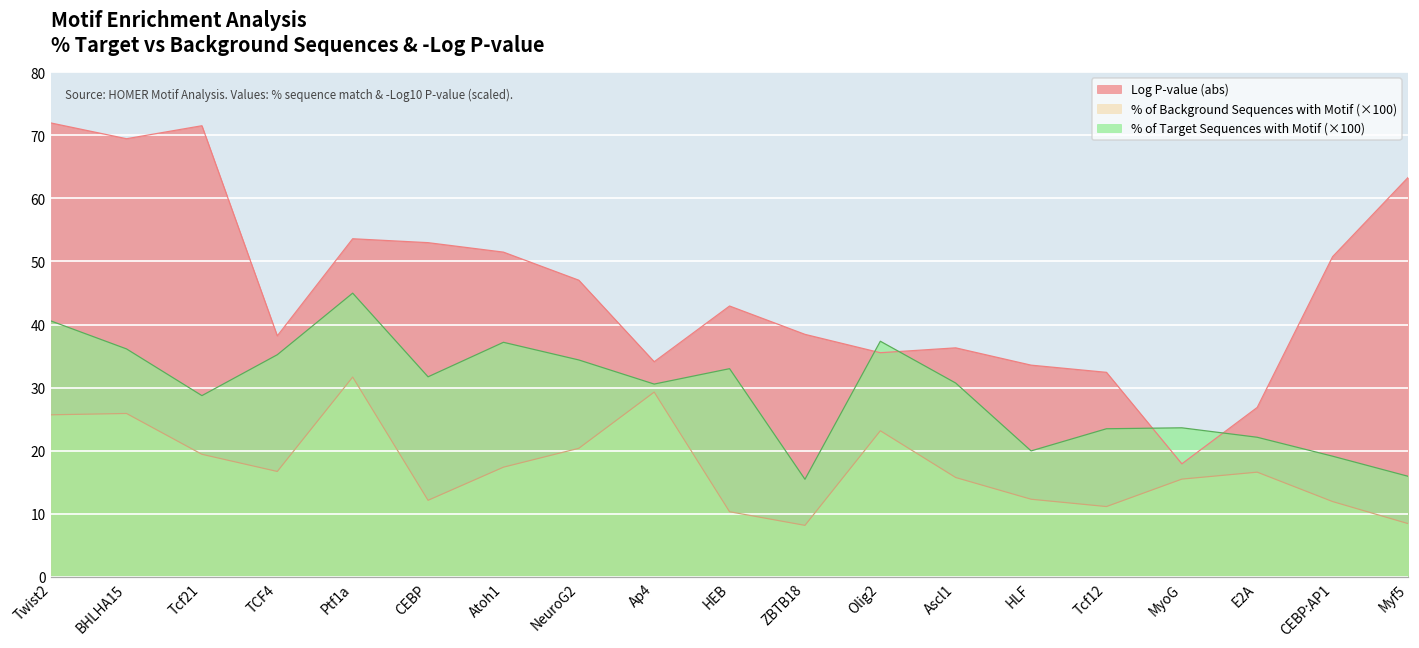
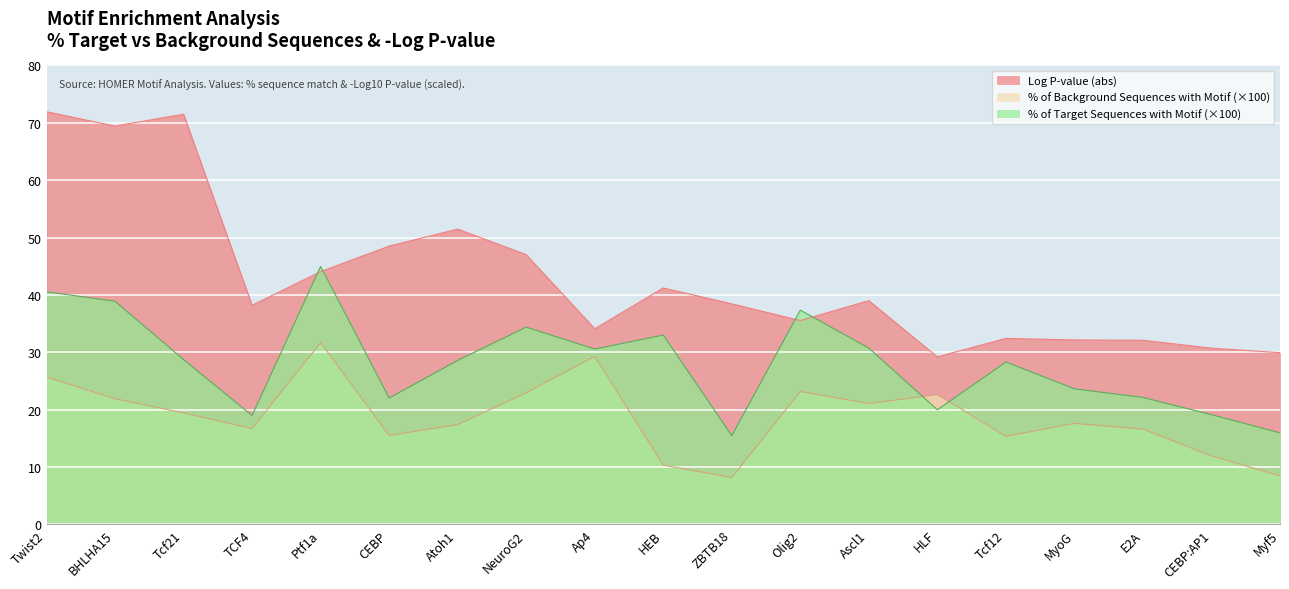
% of Background Sequences with Motif (×100), BHLHA15: 26 -> 22
% of Target Sequences with Motif (×100), BHLHA15: 36 -> 39
% of Target Sequences with Motif (×100), TCF4: 35 -> 19
Log P-value (abs), Ptf1a: 54 -> 44
Log P-value (abs), CEBP: 53 -> 49
% of Background Sequences with Motif (×100), CEBP: 12 -> 16
% of Target Sequences with Motif (×100), CEBP: 32 -> 22
% of Target Sequences with Motif (×100), Atoh1: 37 -> 29
% of Background Sequences with Motif (×100), NeuroG2: 20 -> 23
Log P-value (abs), HEB: 43 -> 41
Log P-value (abs), Ascl1: 36 -> 39
% of Background Sequences with Motif (×100), Ascl1: 16 -> 21
Log P-value (abs), HLF: 34 -> 29
% of Background Sequences with Motif (×100), HLF: 12 -> 23
% of Background Sequences with Motif (×100), Tcf12: 11 -> 15
% of Target Sequences with Motif (×100), Tcf12: 23 -> 28
Log P-value (abs), MyoG: 18 -> 32
% of Background Sequences with Motif (×100), MyoG: 16 -> 18
Log P-value (abs), E2A: 27 -> 32
Log P-value (abs), CEBP:AP1: 51 -> 31
Log P-value (abs), Myf5: 63 -> 30
